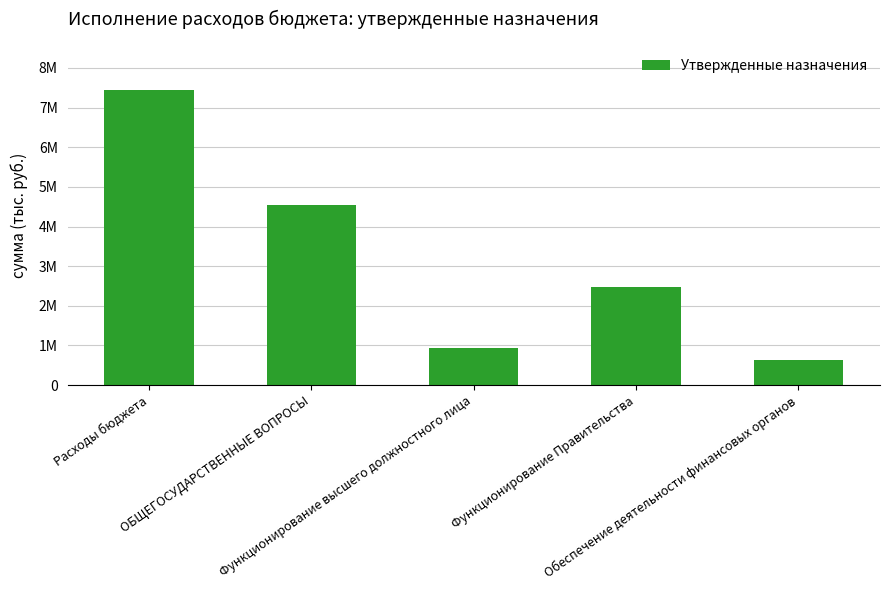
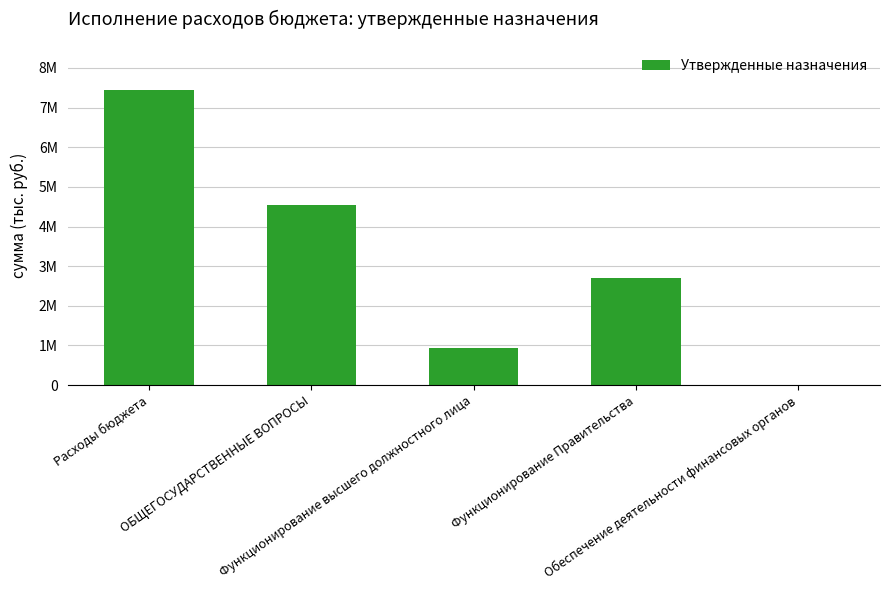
Функционирование Правительства: 2500000 -> 2700000
Обеспечение деятельности финансовых органов: 600000 -> 0
